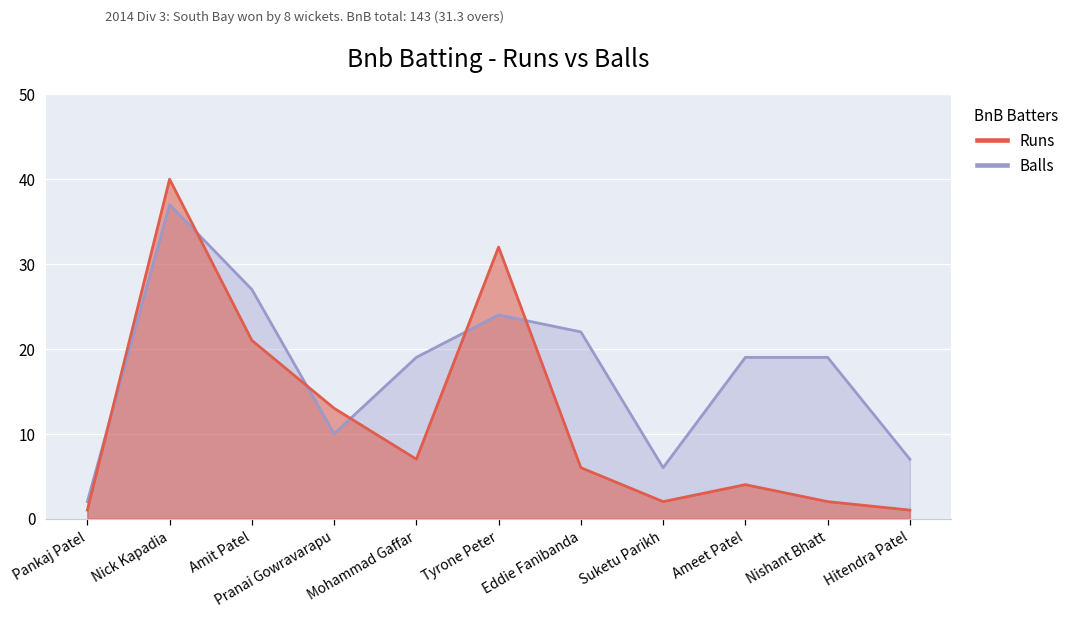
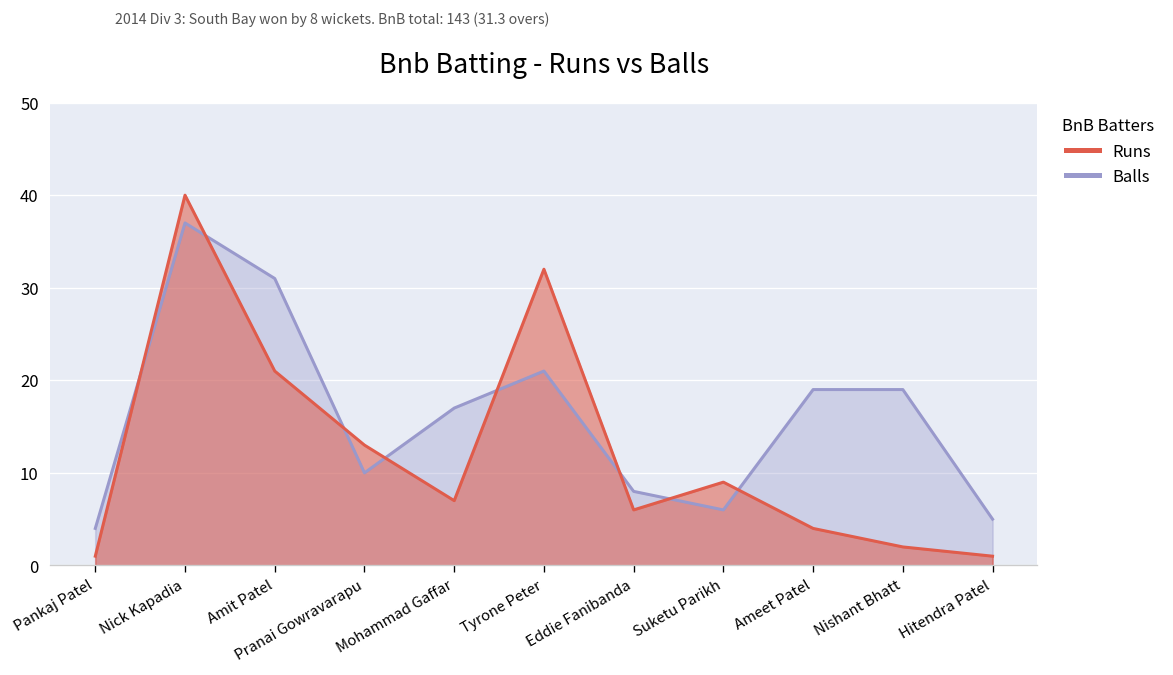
Balls, Pankaj Patel: 2 -> 4
Balls, Amit Patel: 27 -> 31
Balls, Mohammad Gaffar: 19 -> 17
Balls, Tyrone Peter: 24 -> 21
Balls, Eddie Fanibanda: 22 -> 8
Runs, Suketu Parikh: 2 -> 9
Balls, Hitendra Patel: 7 -> 5
